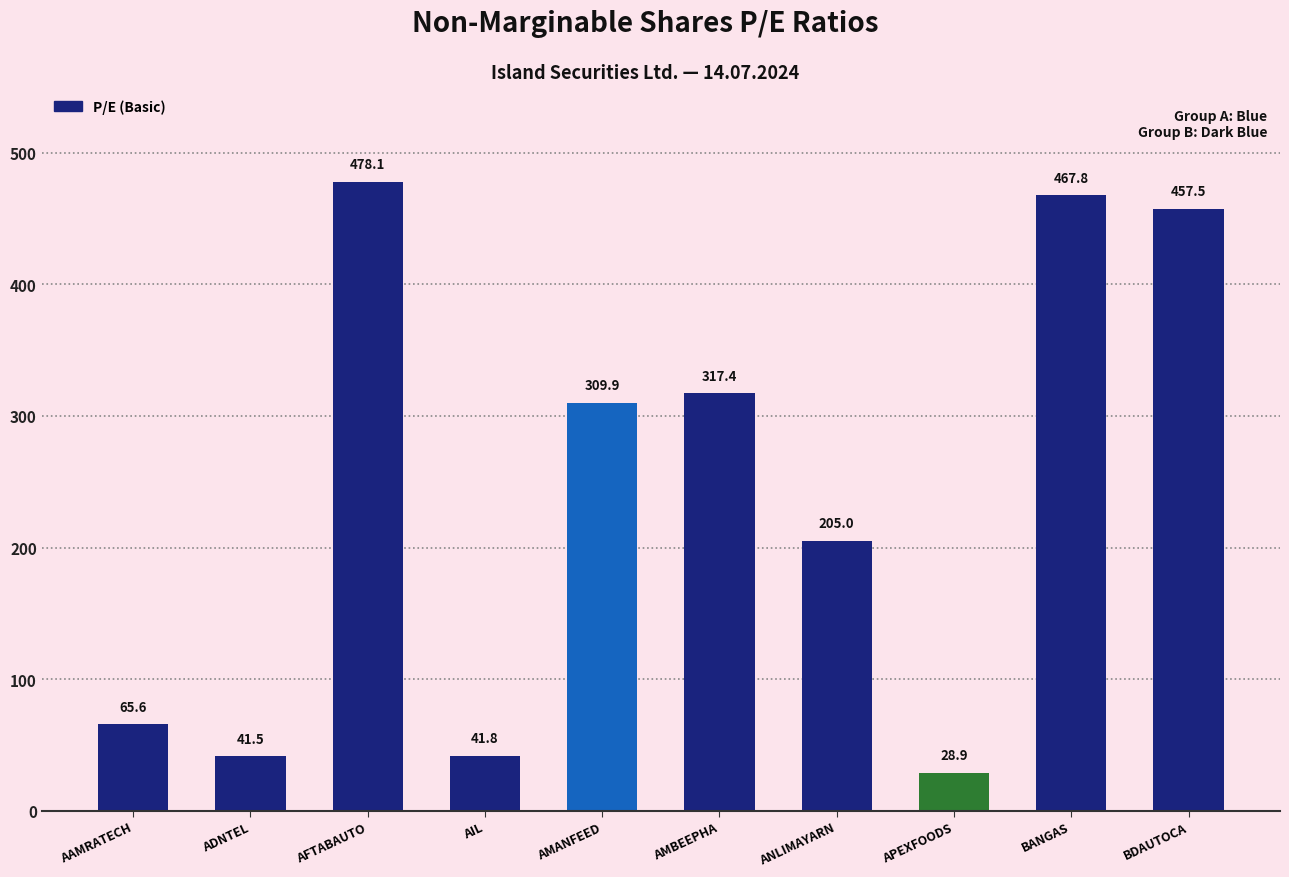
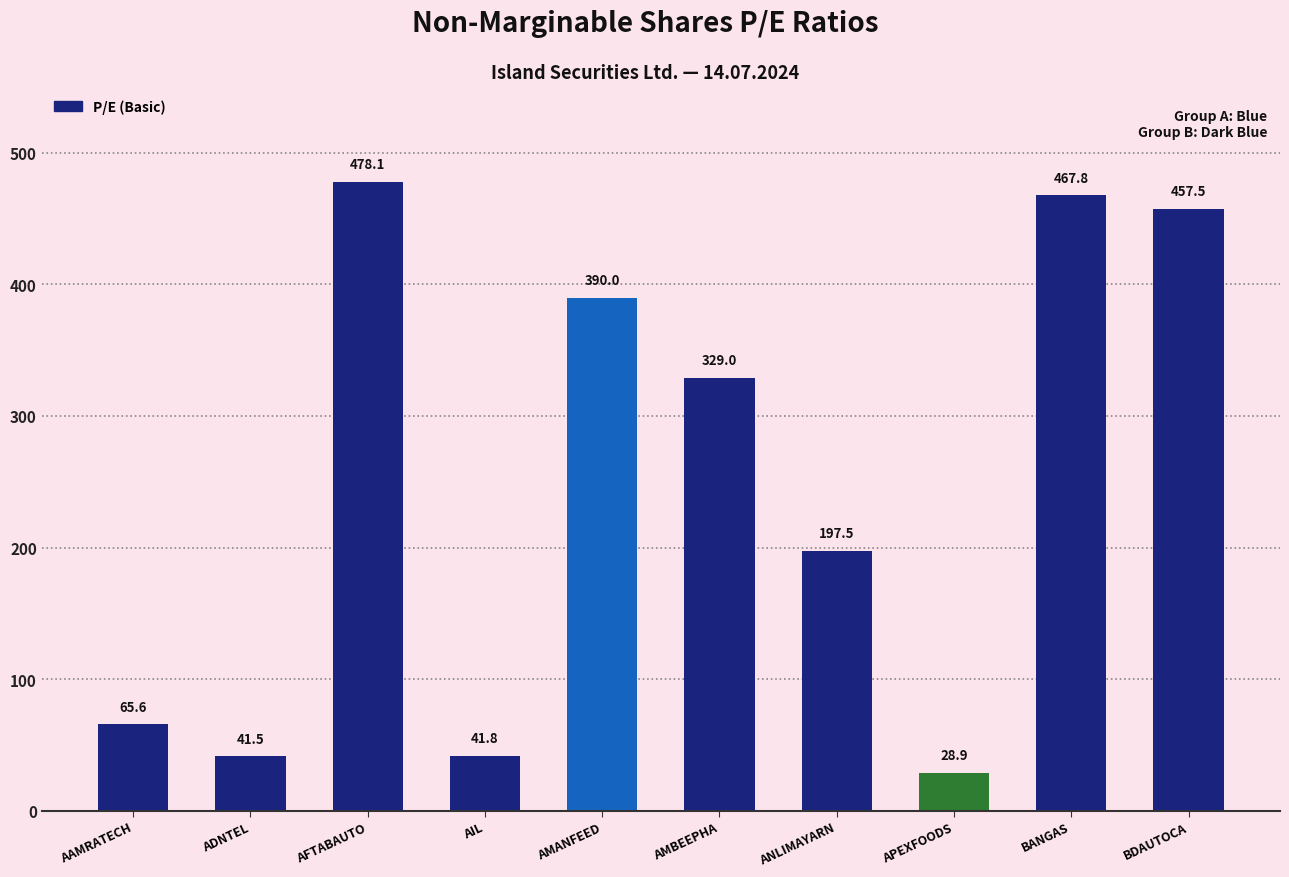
AMANFEED: 309.9 -> 390.0
AMBEEPHA: 317.4 -> 329.0
ANLIMAYARN: 205.0 -> 197.5
